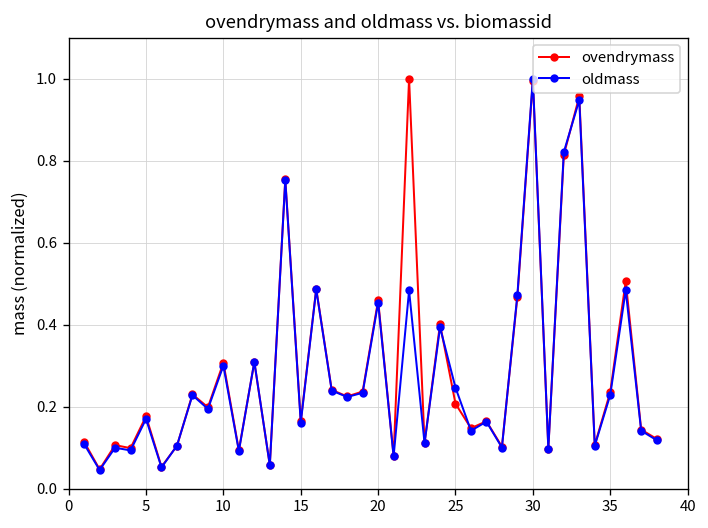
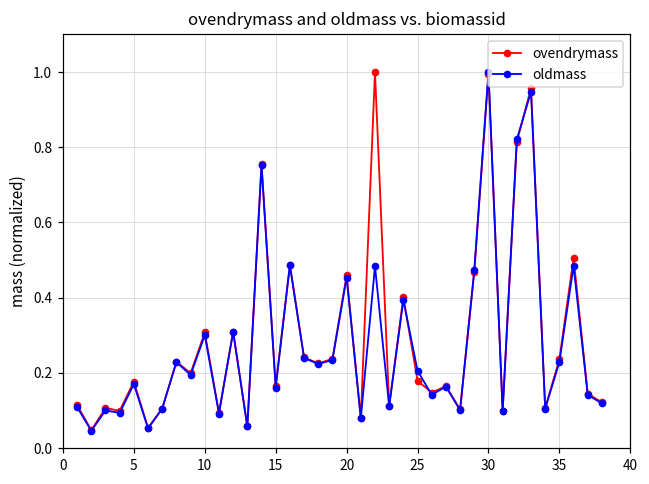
ovendrymass, 25: 0.21 -> 0.18
oldmass, 25: 0.25 -> 0.21
